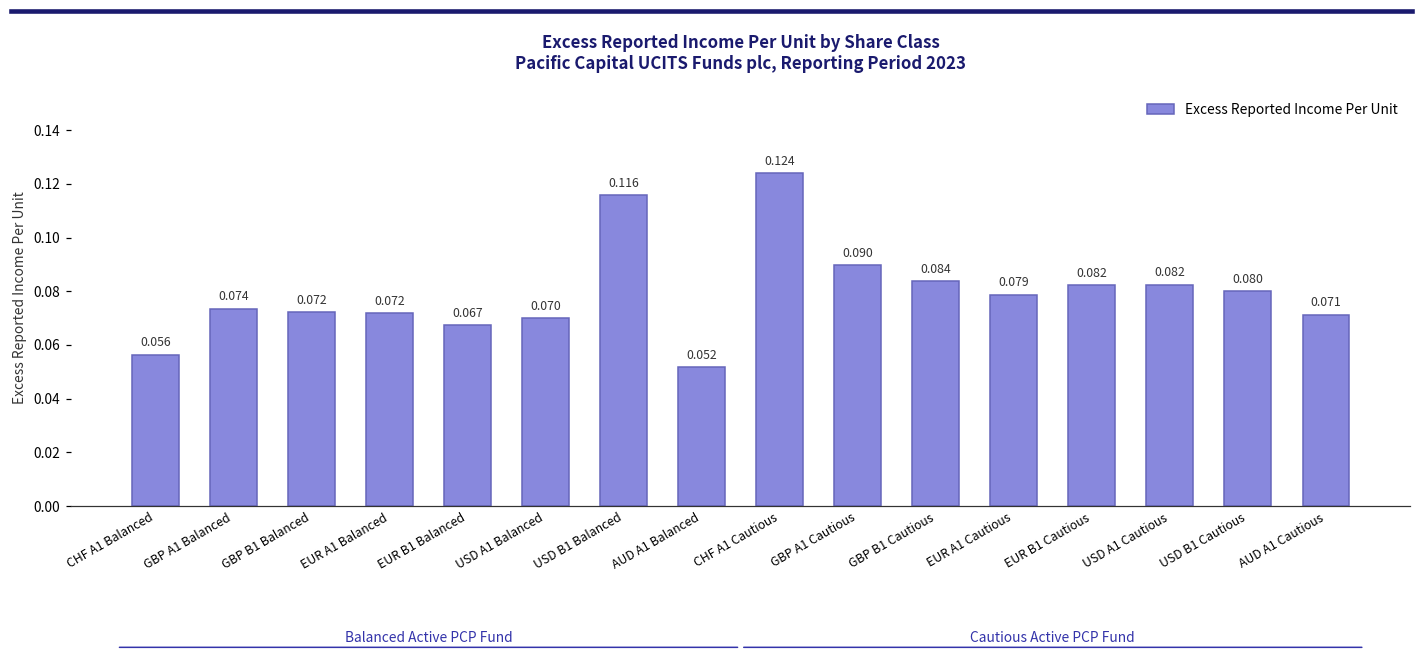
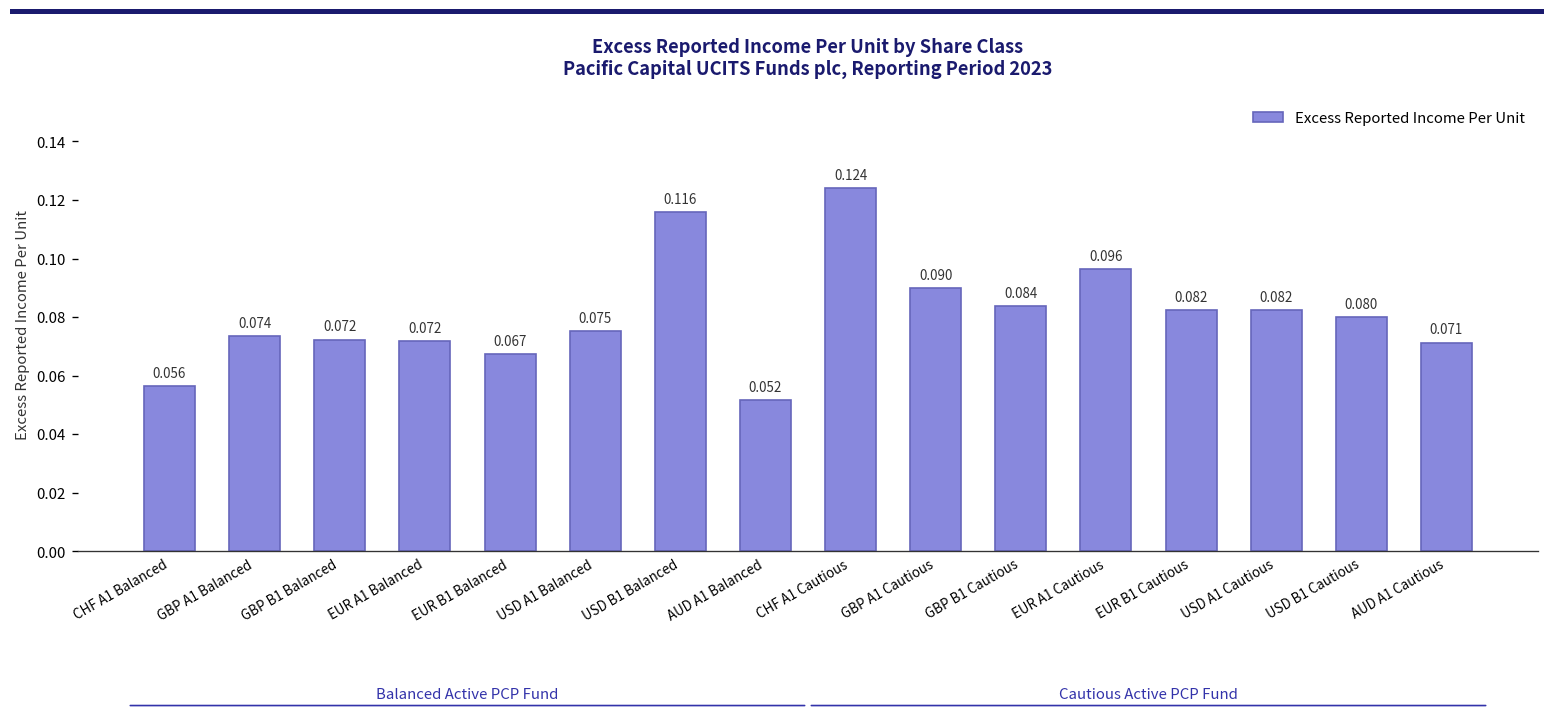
USD A1 Balanced: 0.070 -> 0.075
EUR A1 Cautious: 0.079 -> 0.096
